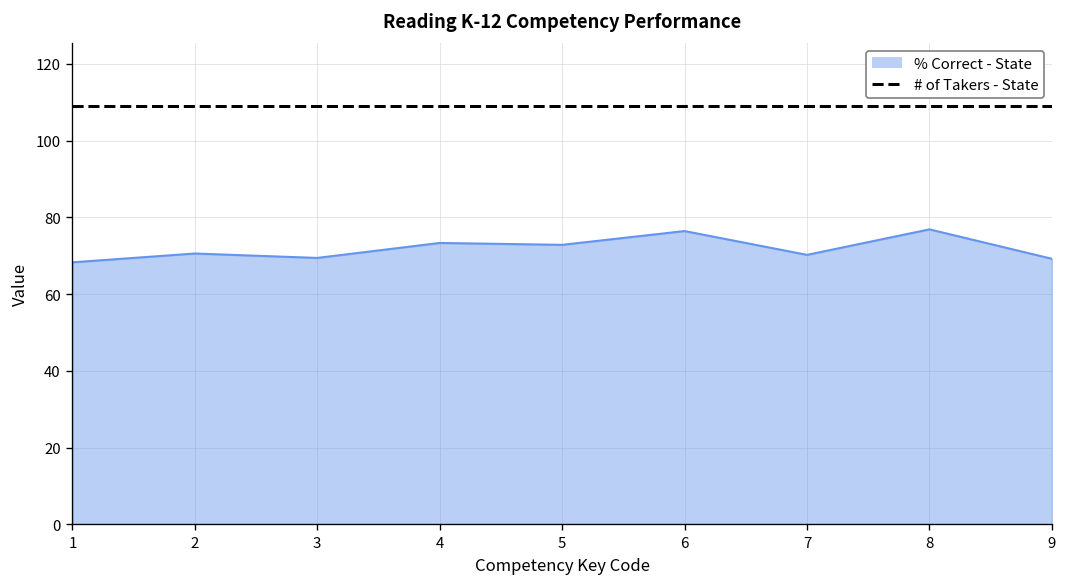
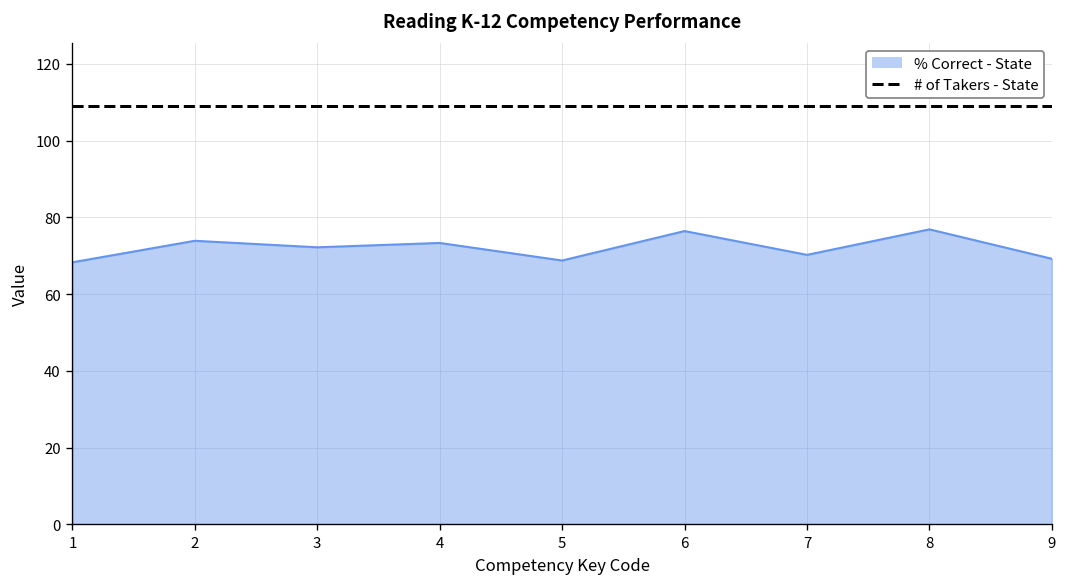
% Correct - State, 2: 71 -> 74
% Correct - State, 3: 69 -> 72
% Correct - State, 5: 73 -> 69
